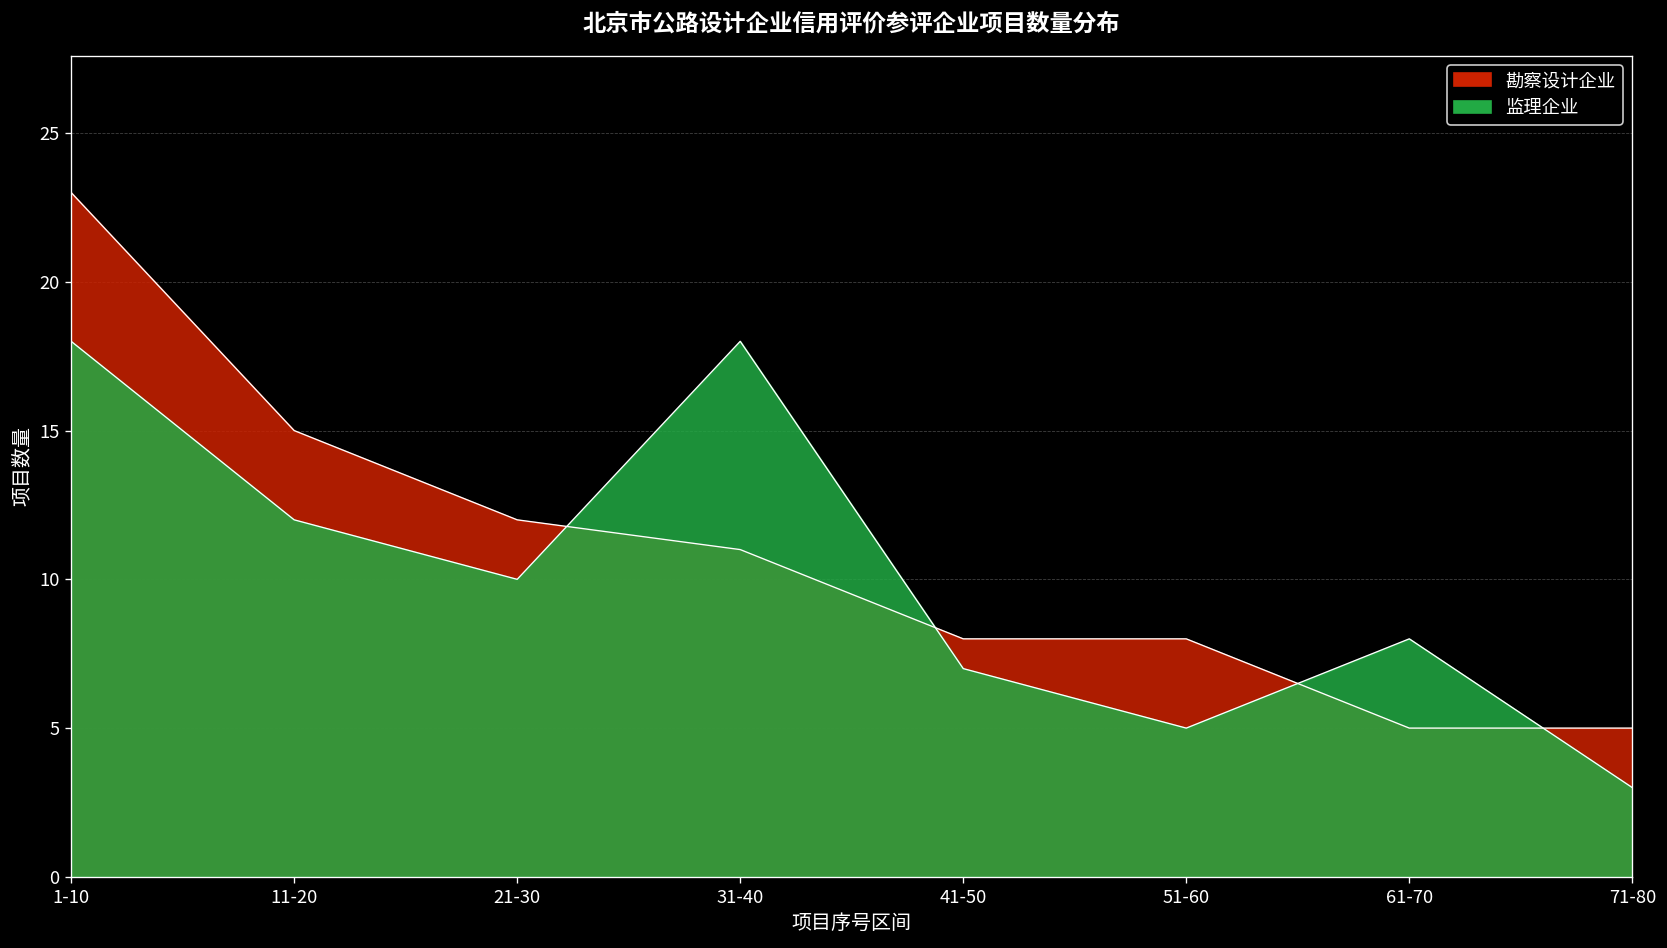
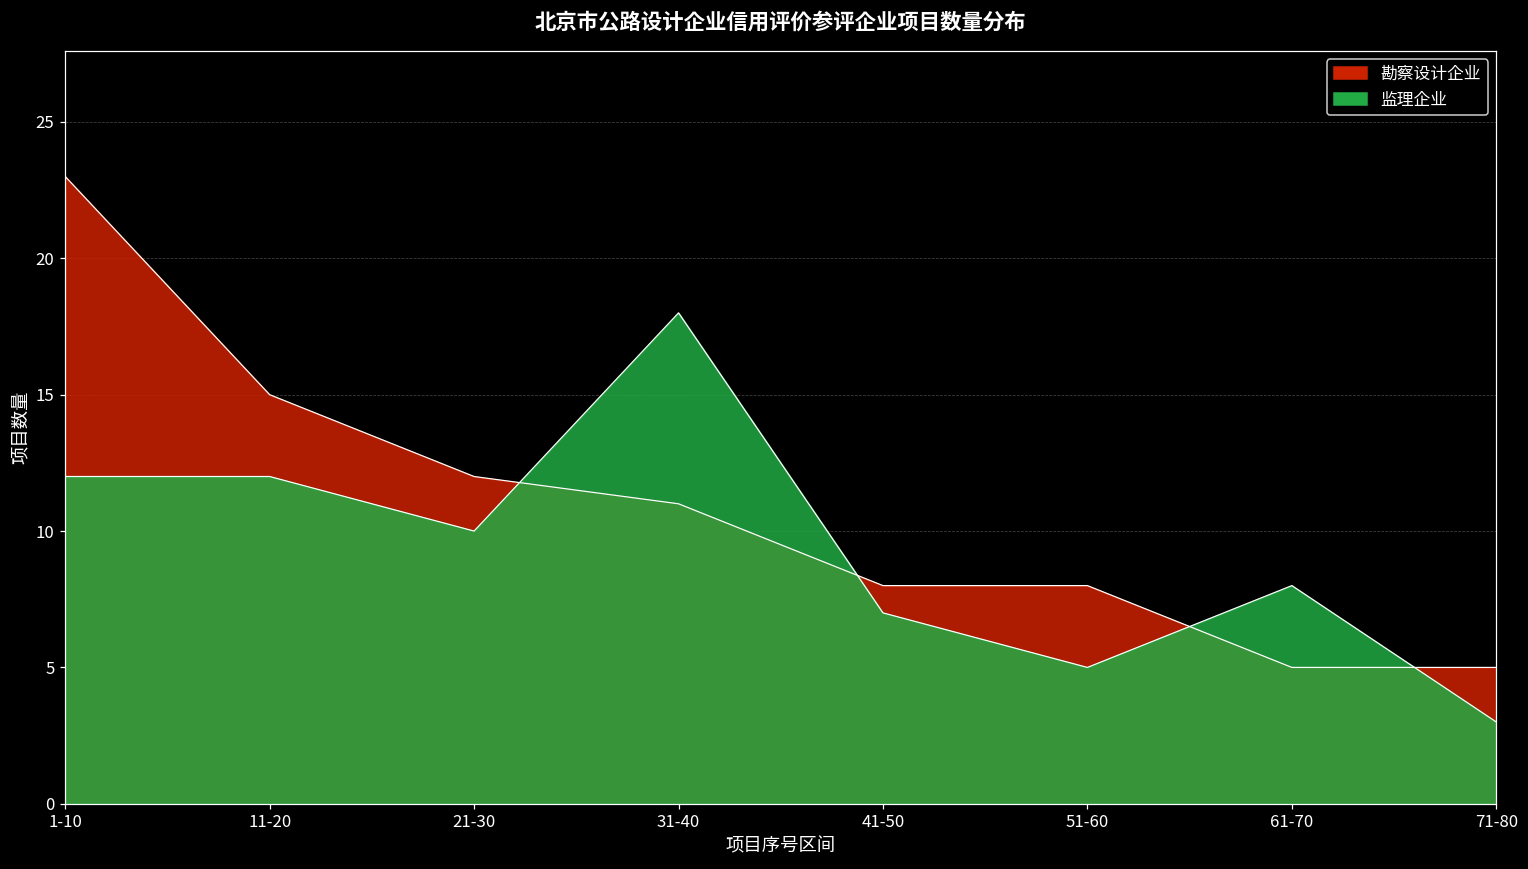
监理企业, 1-10: 18 -> 12
